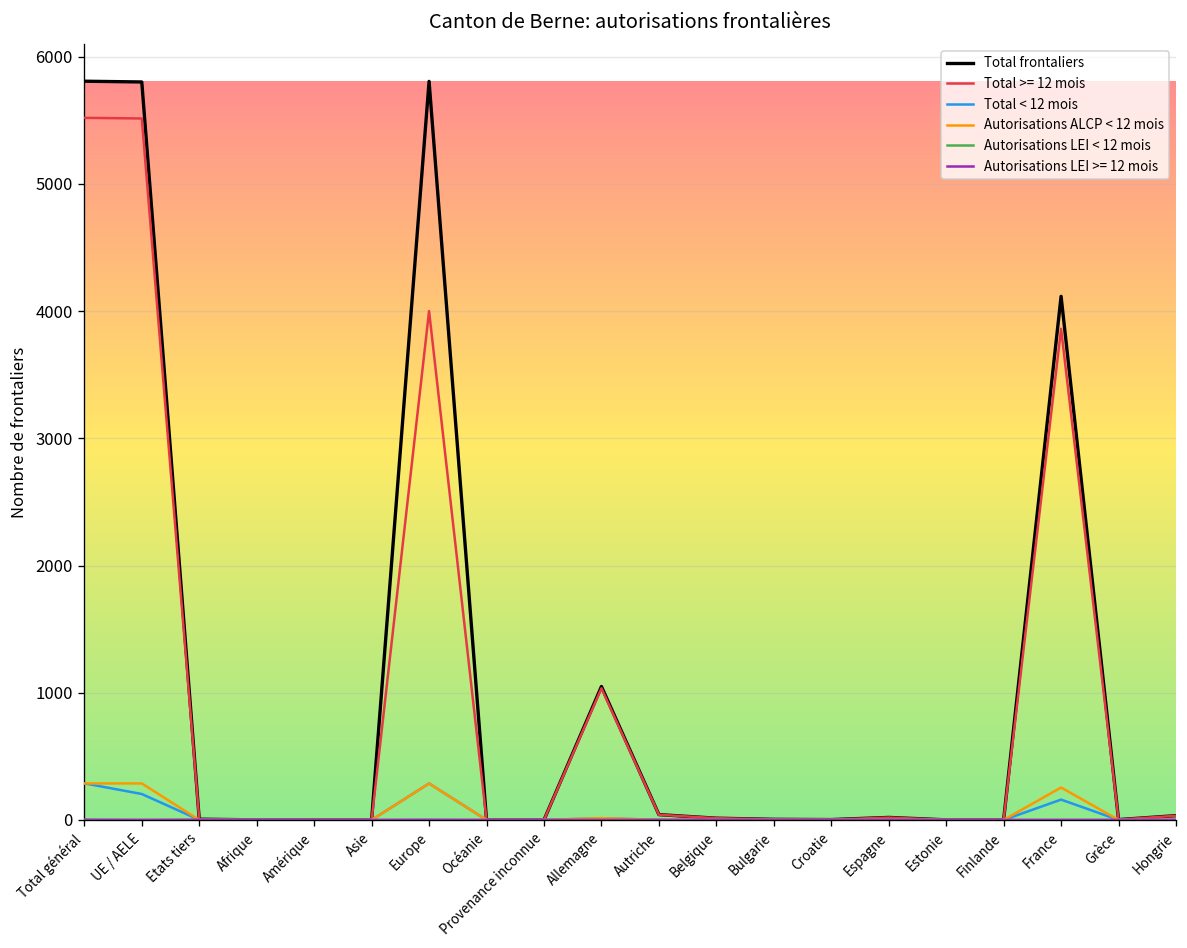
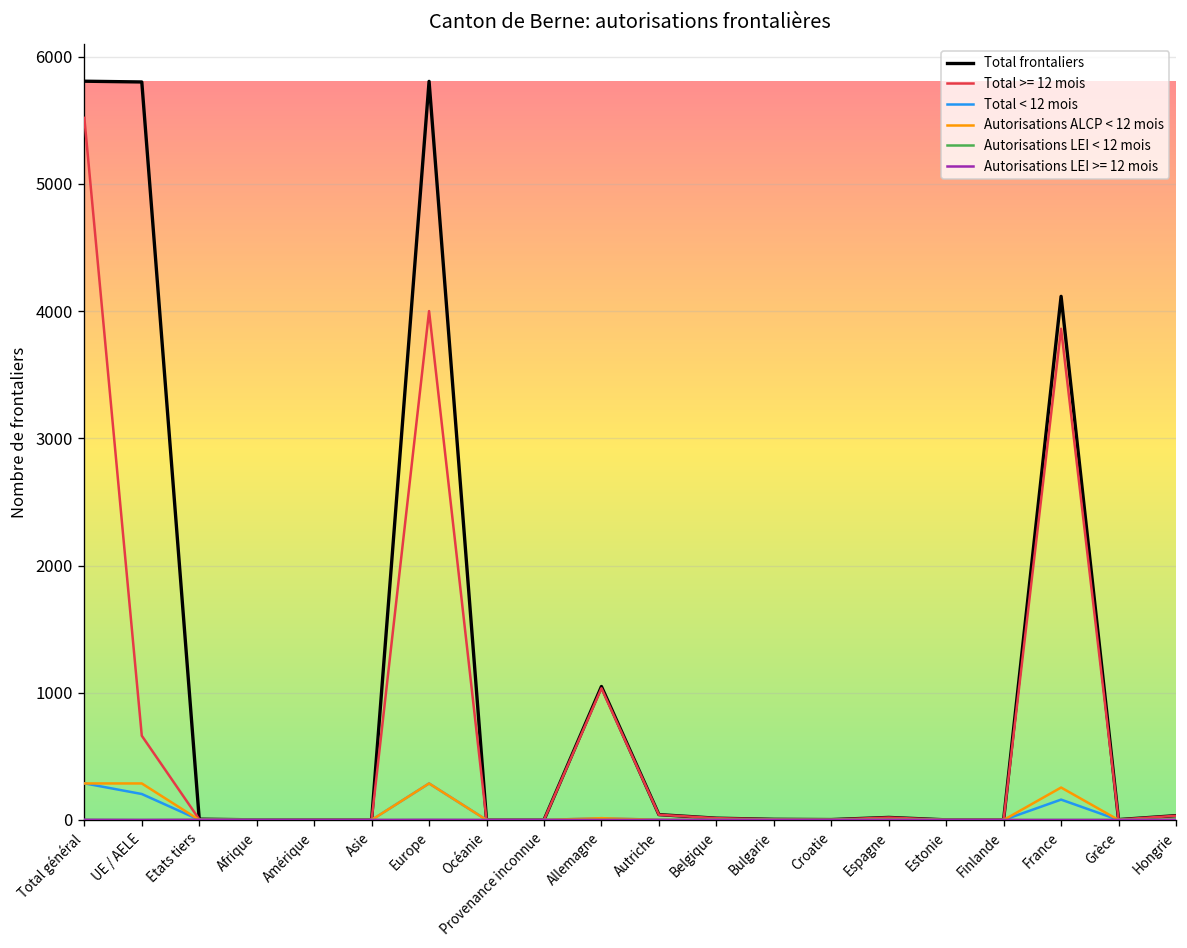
Total >= 12 mois, UE / AELE: 5510 -> 660
